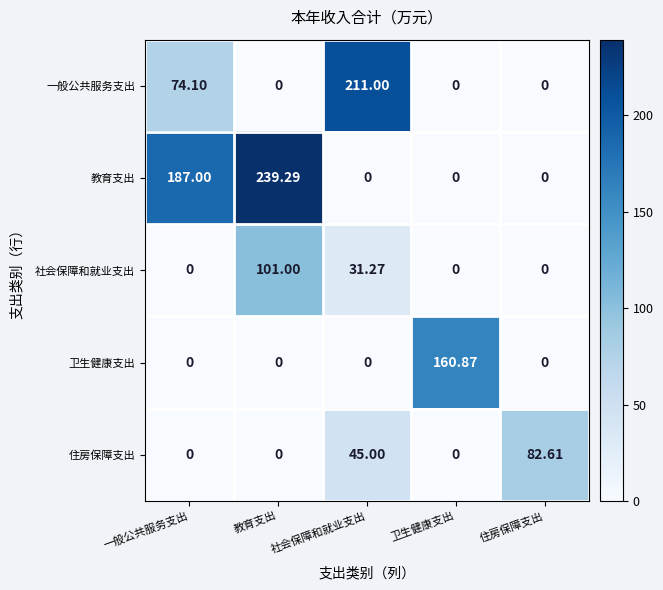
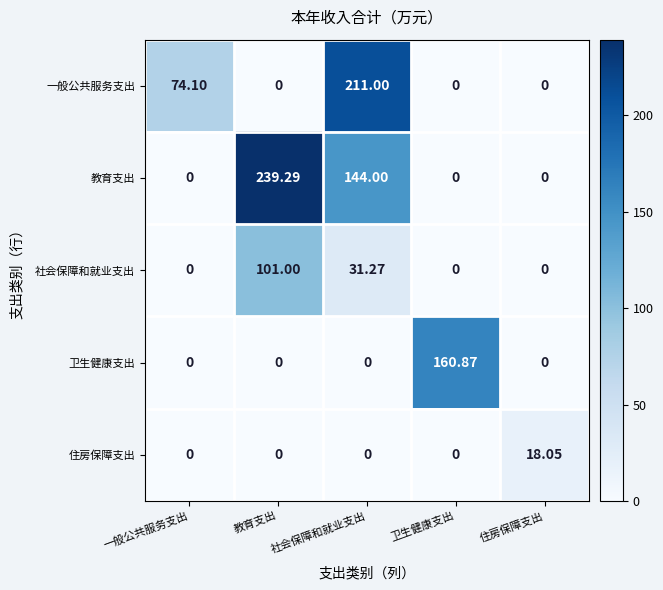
教育支出, 一般公共服务支出: 187.00 -> 0
教育支出, 社会保障和就业支出: 0 -> 144.00
住房保障支出, 社会保障和就业支出: 45.00 -> 0
住房保障支出, 住房保障支出: 82.61 -> 18.05
